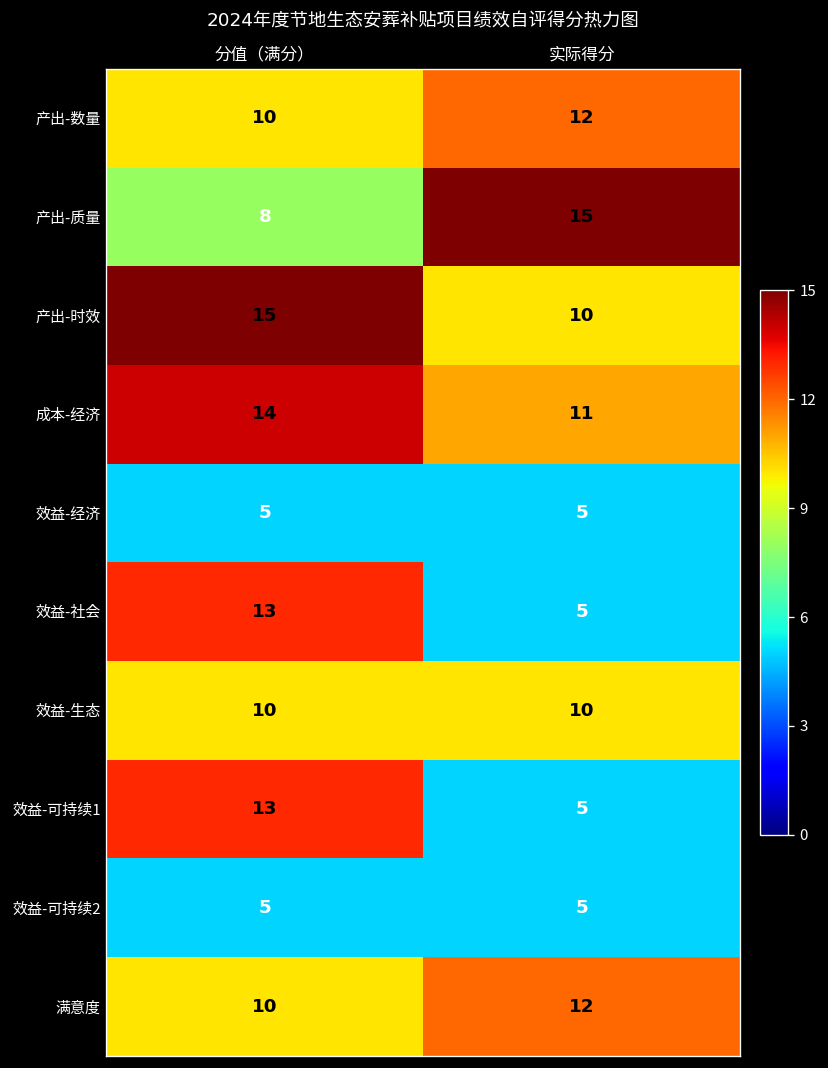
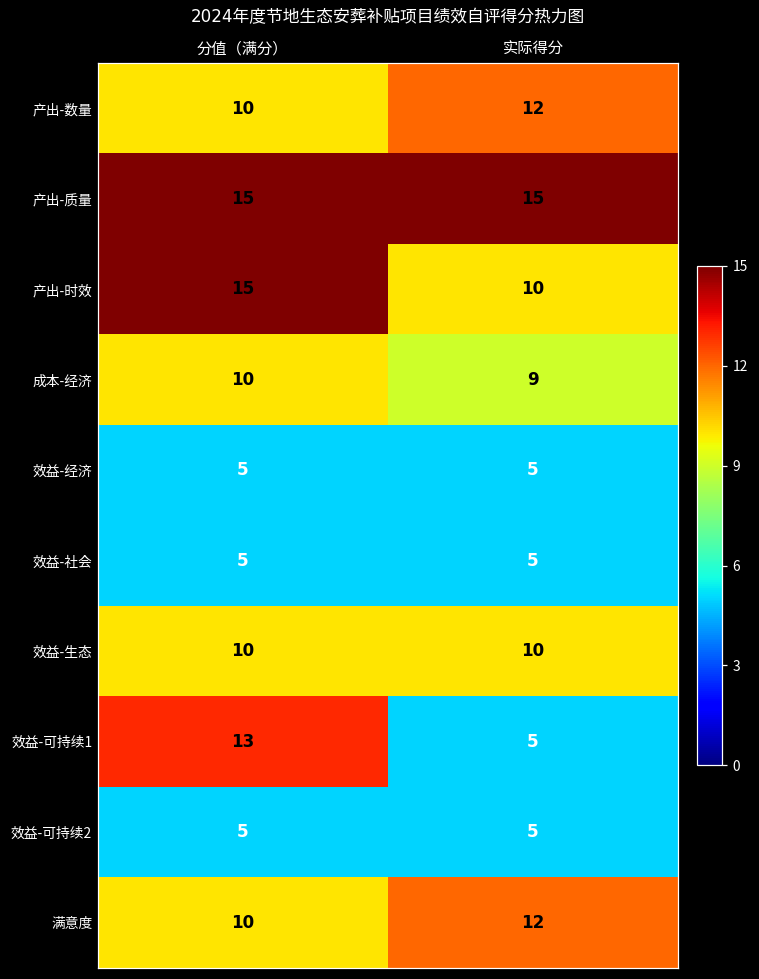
产出-质量, 分值（满分）: 8 -> 15
成本-经济, 分值（满分）: 14 -> 10
成本-经济, 实际得分: 11 -> 9
效益-社会, 分值（满分）: 13 -> 5
